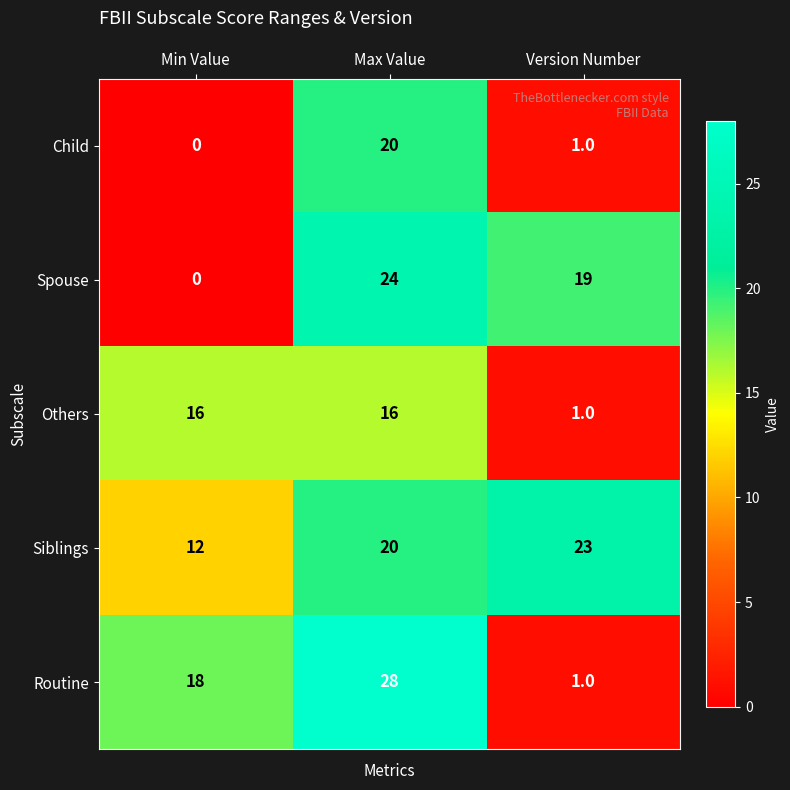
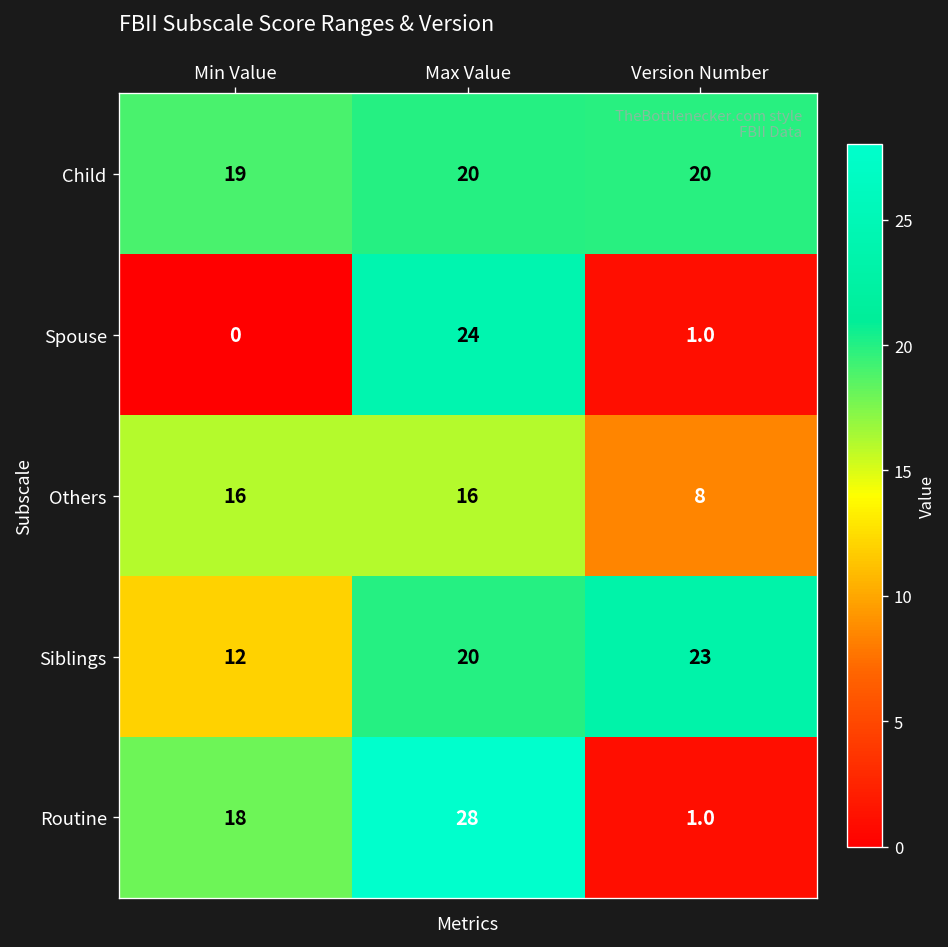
Child, Min Value: 0 -> 19
Child, Version Number: 1.0 -> 20
Spouse, Version Number: 19 -> 1.0
Others, Version Number: 1.0 -> 8
